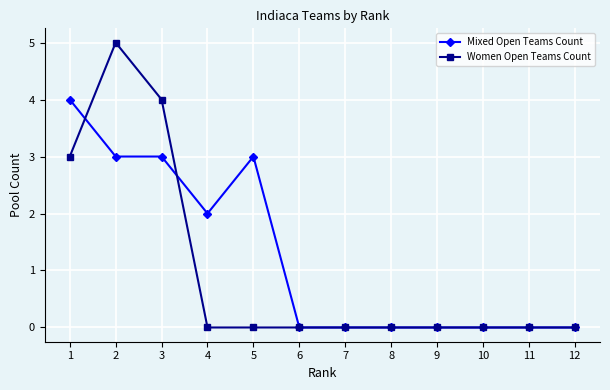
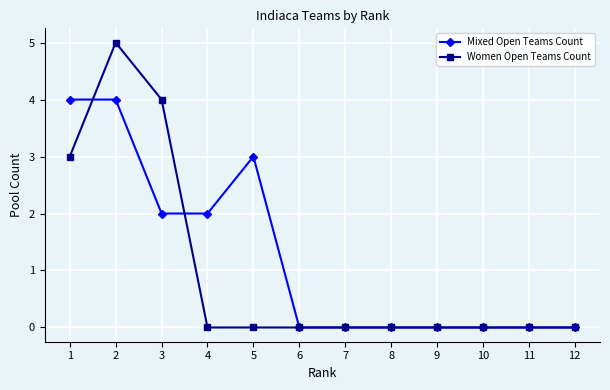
Mixed Open Teams Count, 2: 3 -> 4
Mixed Open Teams Count, 3: 3 -> 2
